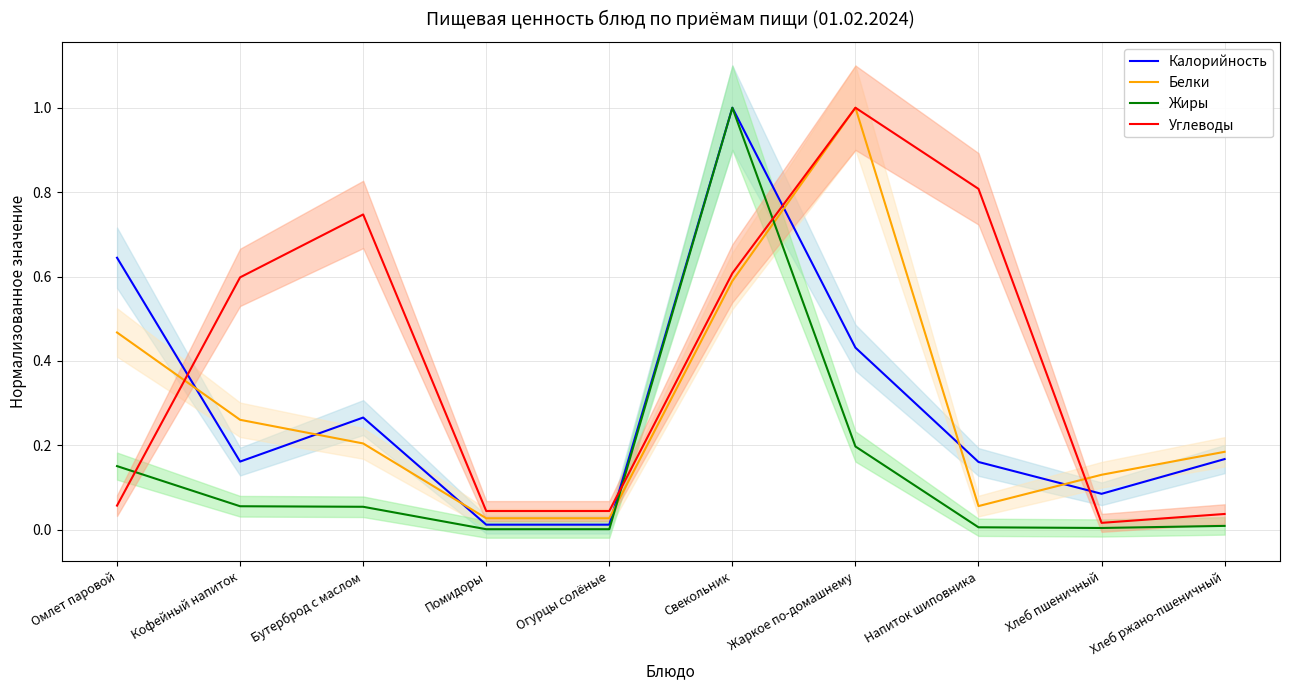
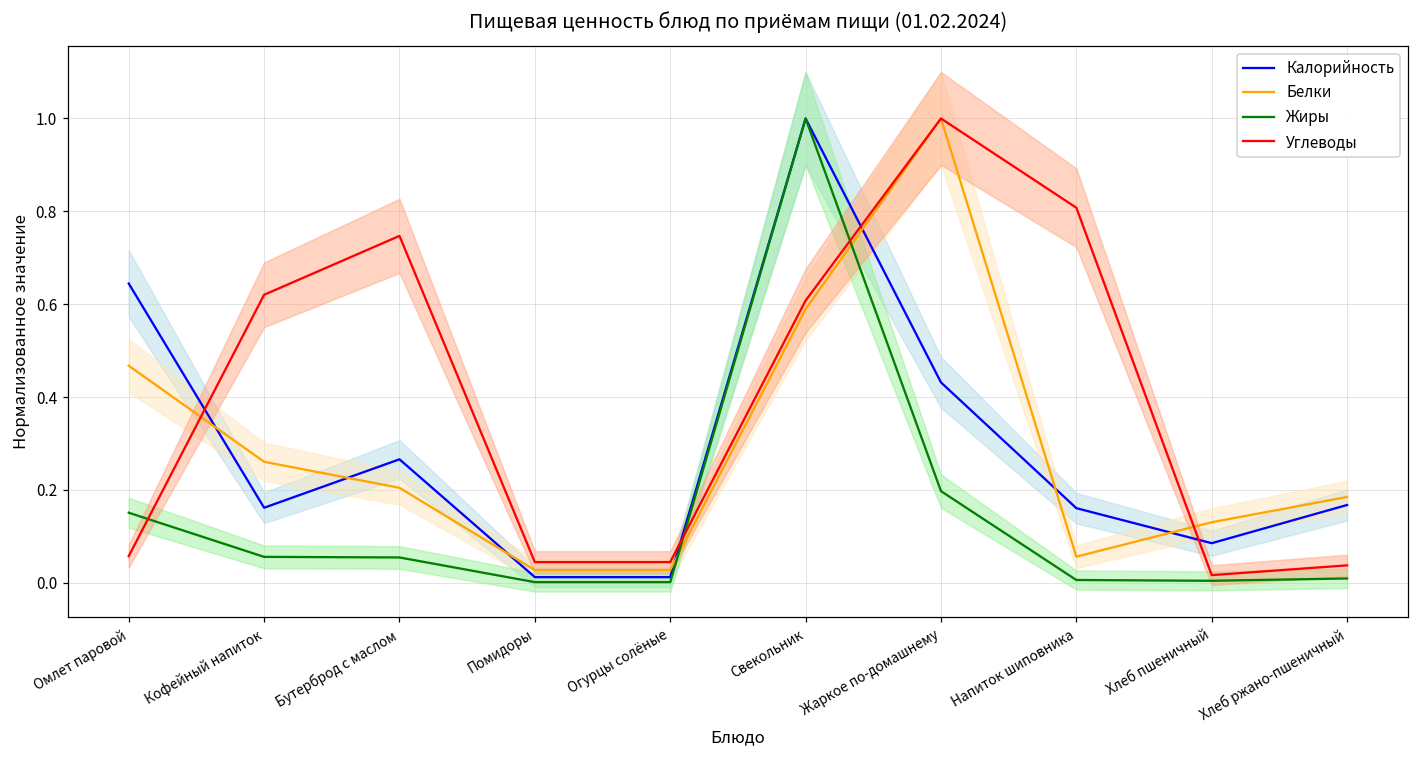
Углеводы, Кофейный напиток: 0.60 -> 0.62
